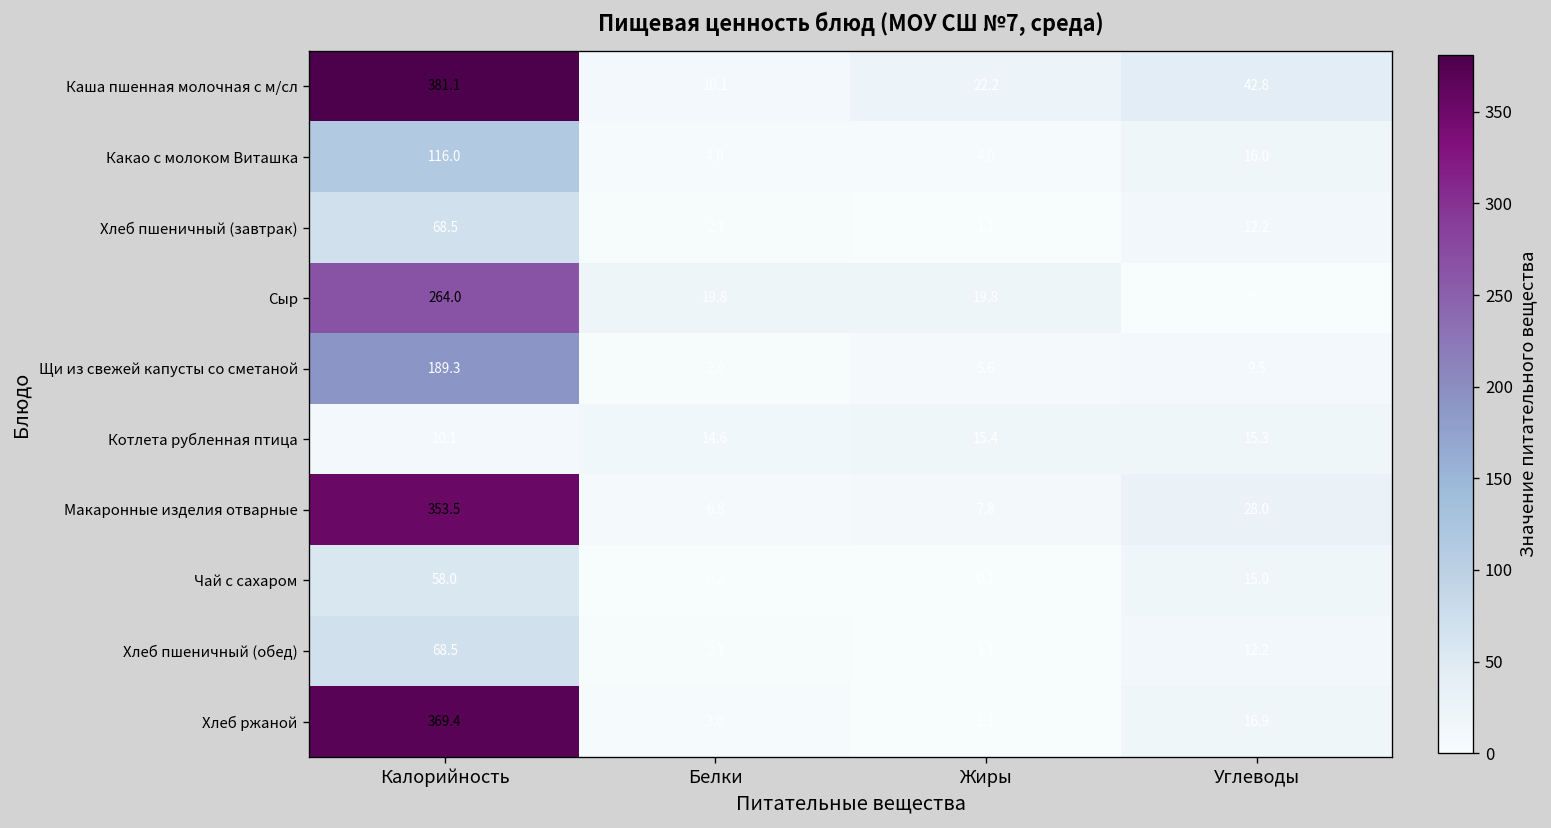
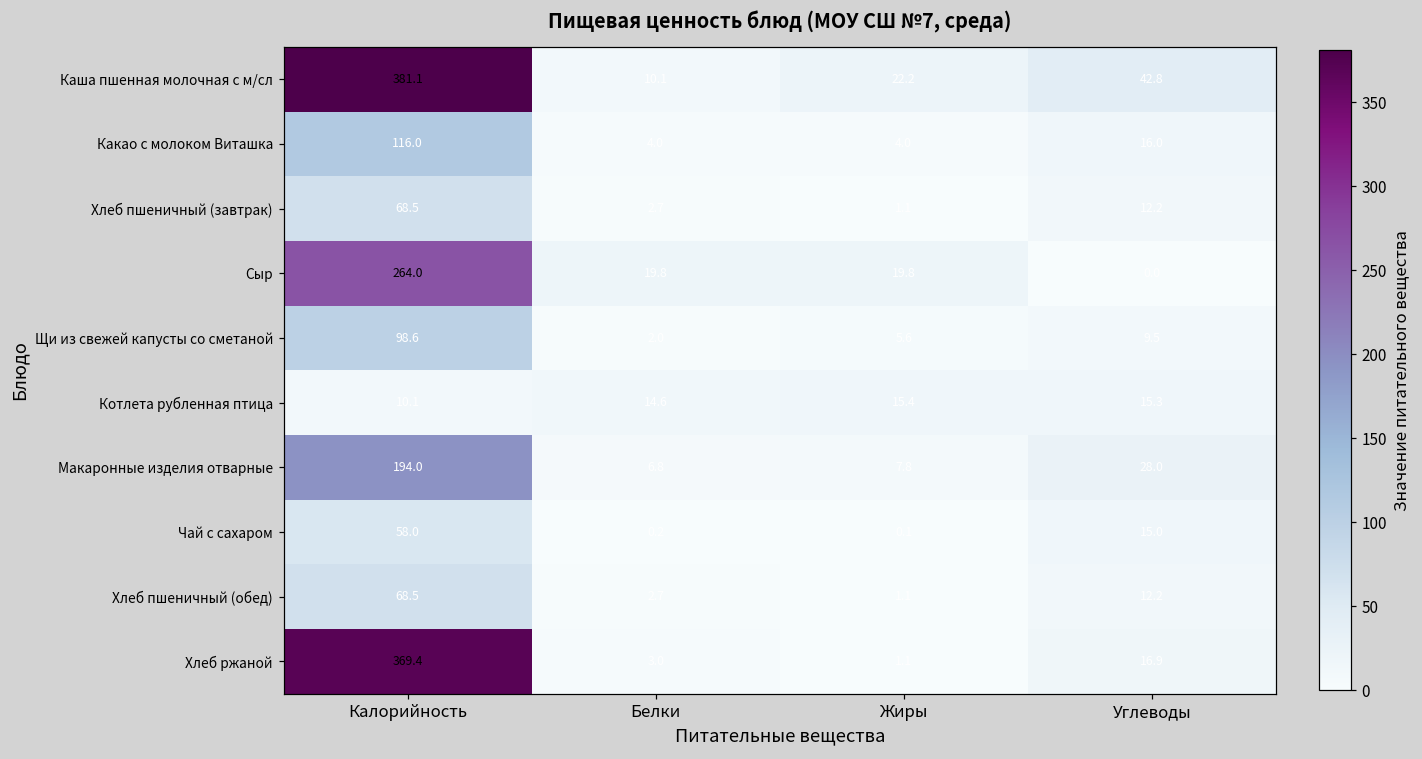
Щи из свежей капусты со сметаной, Калорийность: 189.3 -> 98.6
Макаронные изделия отварные, Калорийность: 353.5 -> 194.0
